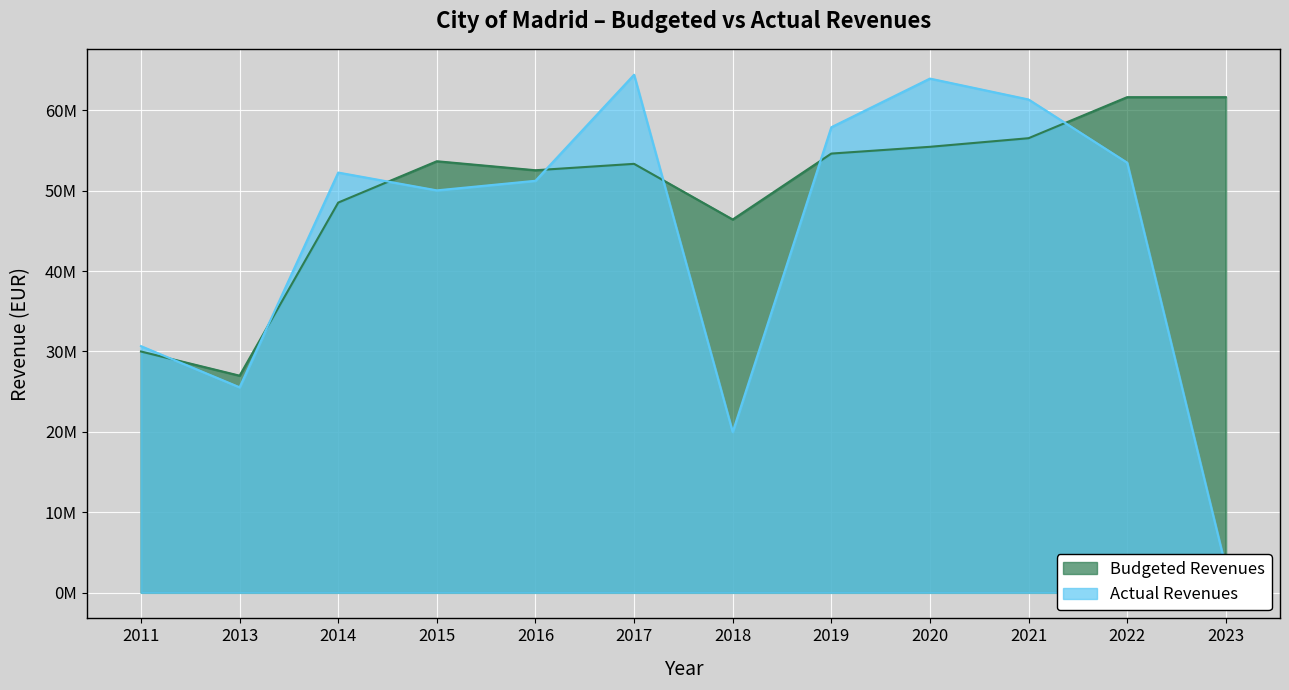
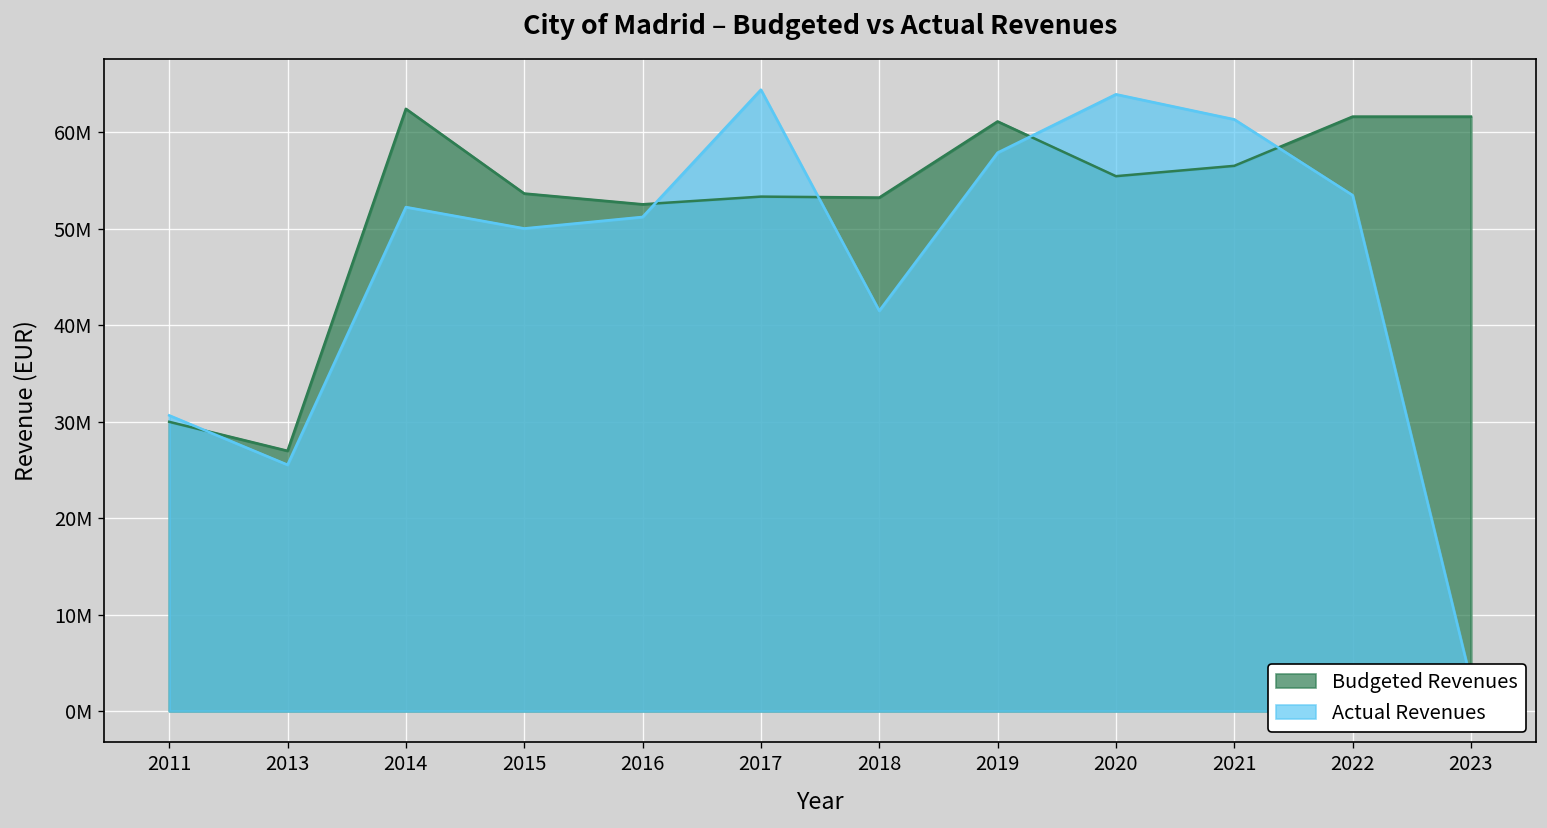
Budgeted Revenues, 2014: 49000000 -> 62000000
Budgeted Revenues, 2018: 46000000 -> 53000000
Actual Revenues, 2018: 20000000 -> 42000000
Budgeted Revenues, 2019: 55000000 -> 61000000
